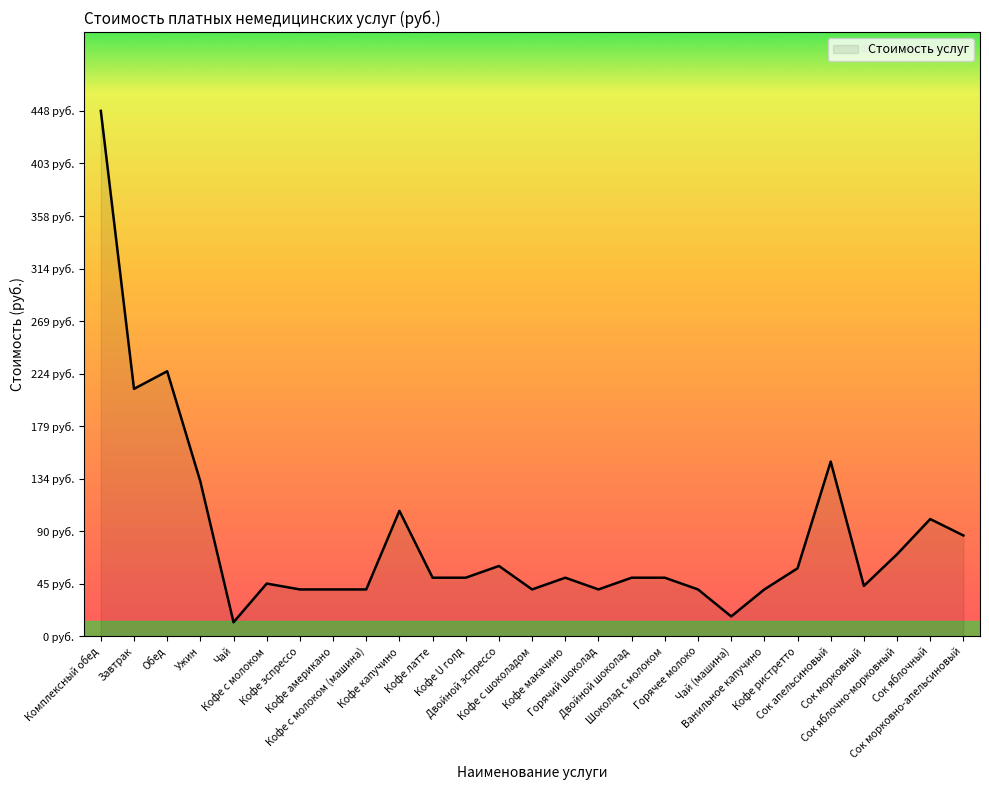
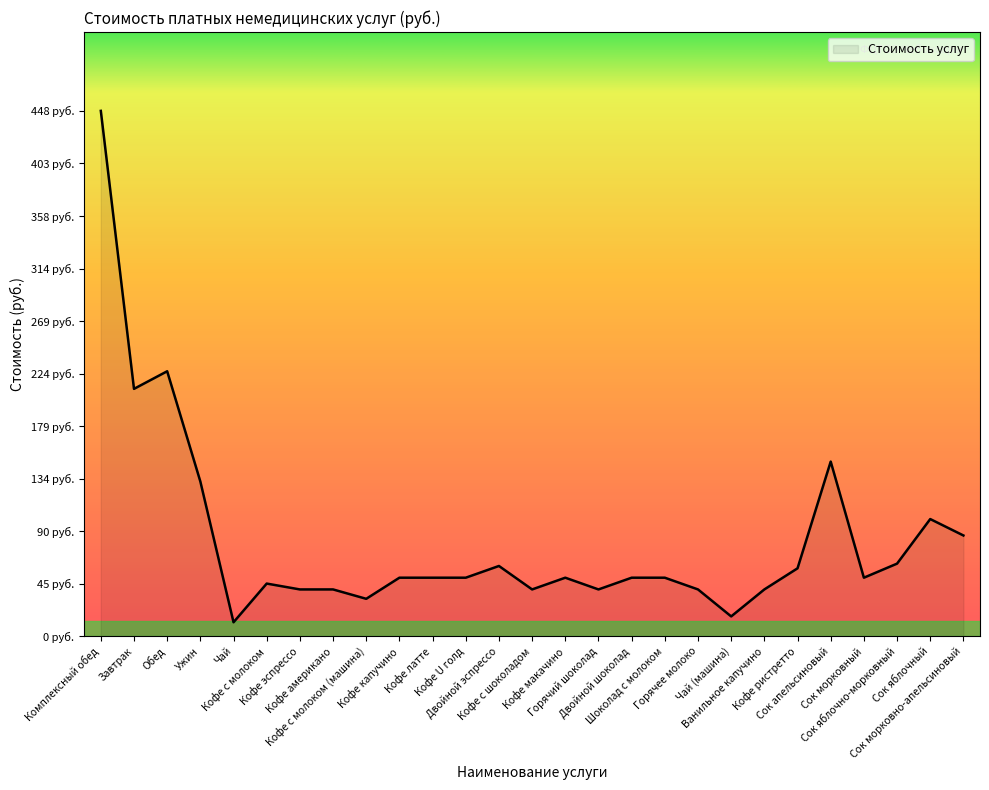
Кофе с молоком (машина): 40 руб. -> 32 руб.
Кофе капучино: 107 руб. -> 50 руб.
Сок морковный: 43 руб. -> 50 руб.
Сок яблочно-морковный: 70 руб. -> 62 руб.
